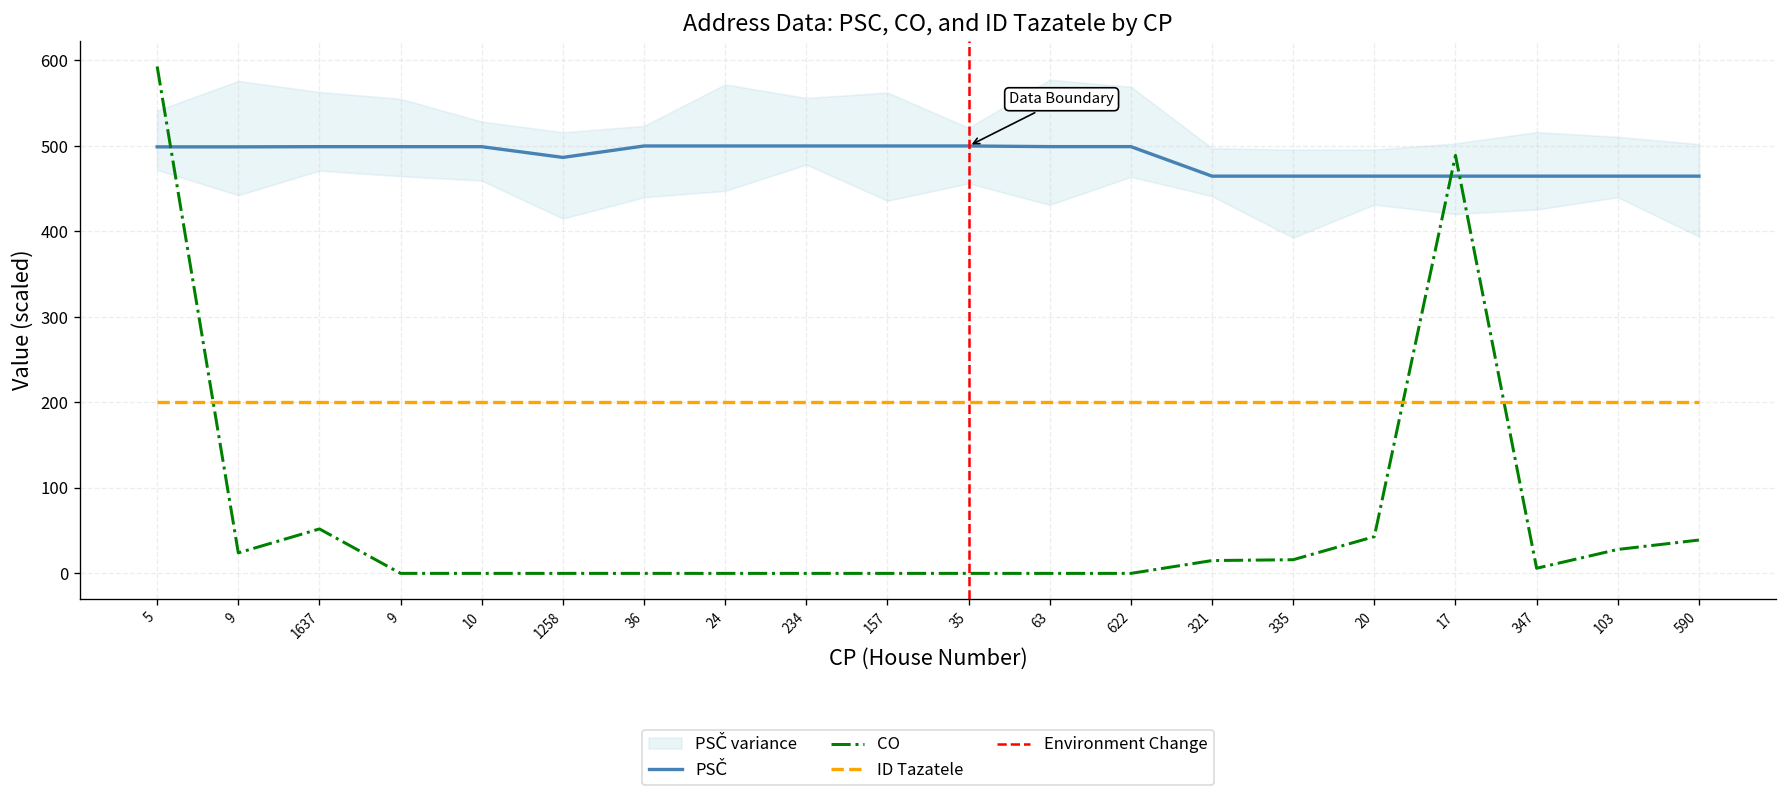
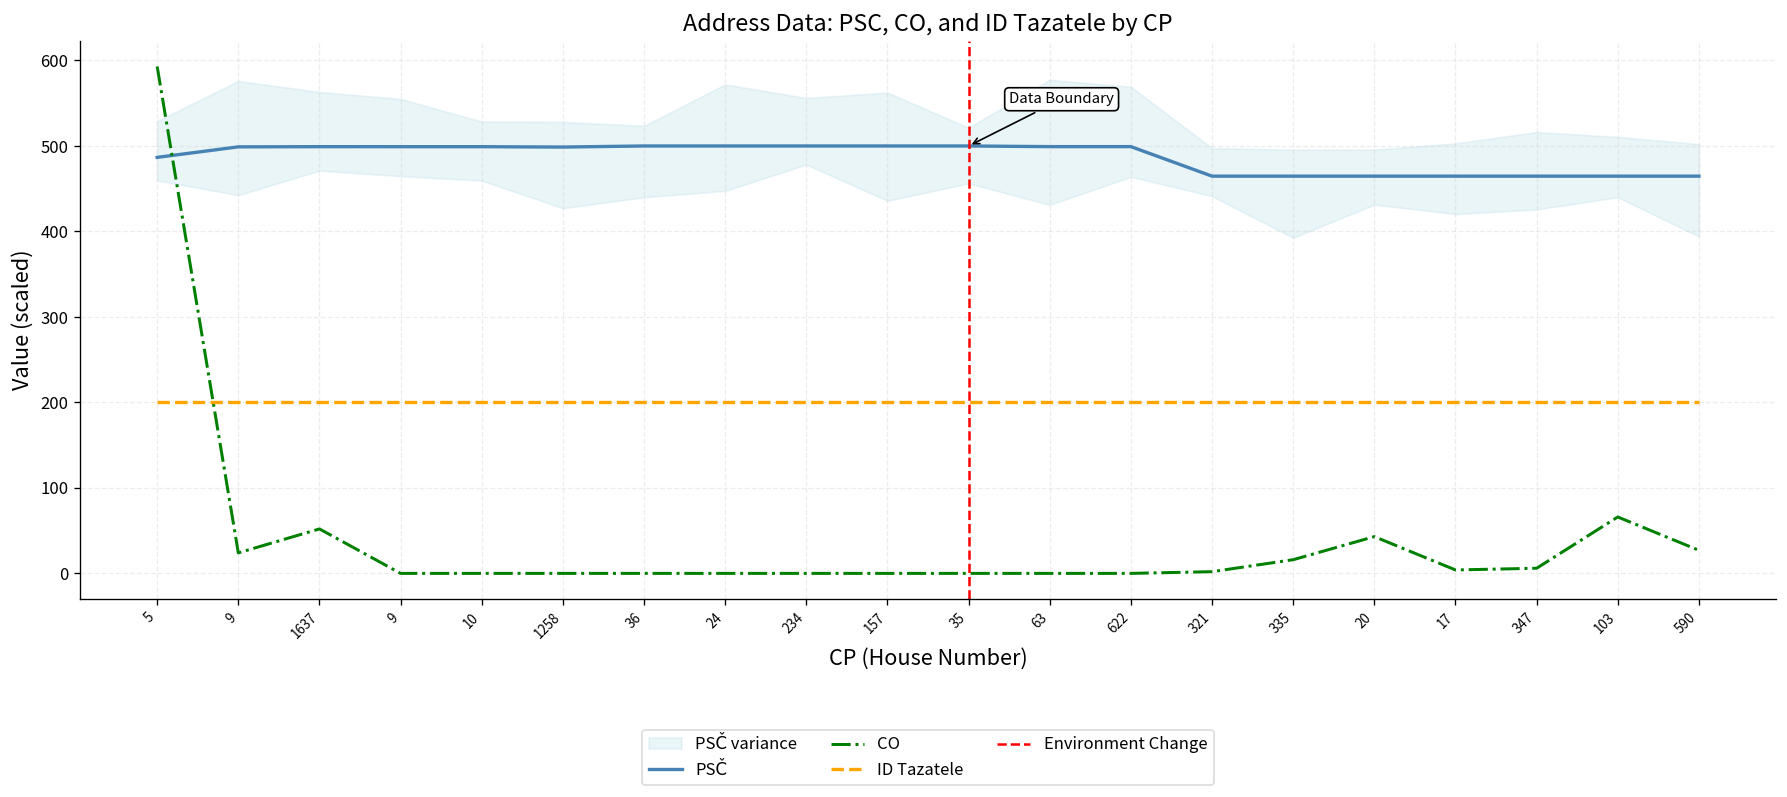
PSČ, 5: 500 -> 490
PSČ, 1258: 490 -> 500
CO, 321: 20 -> 0
CO, 17: 490 -> 0
CO, 103: 30 -> 70
CO, 590: 40 -> 30
